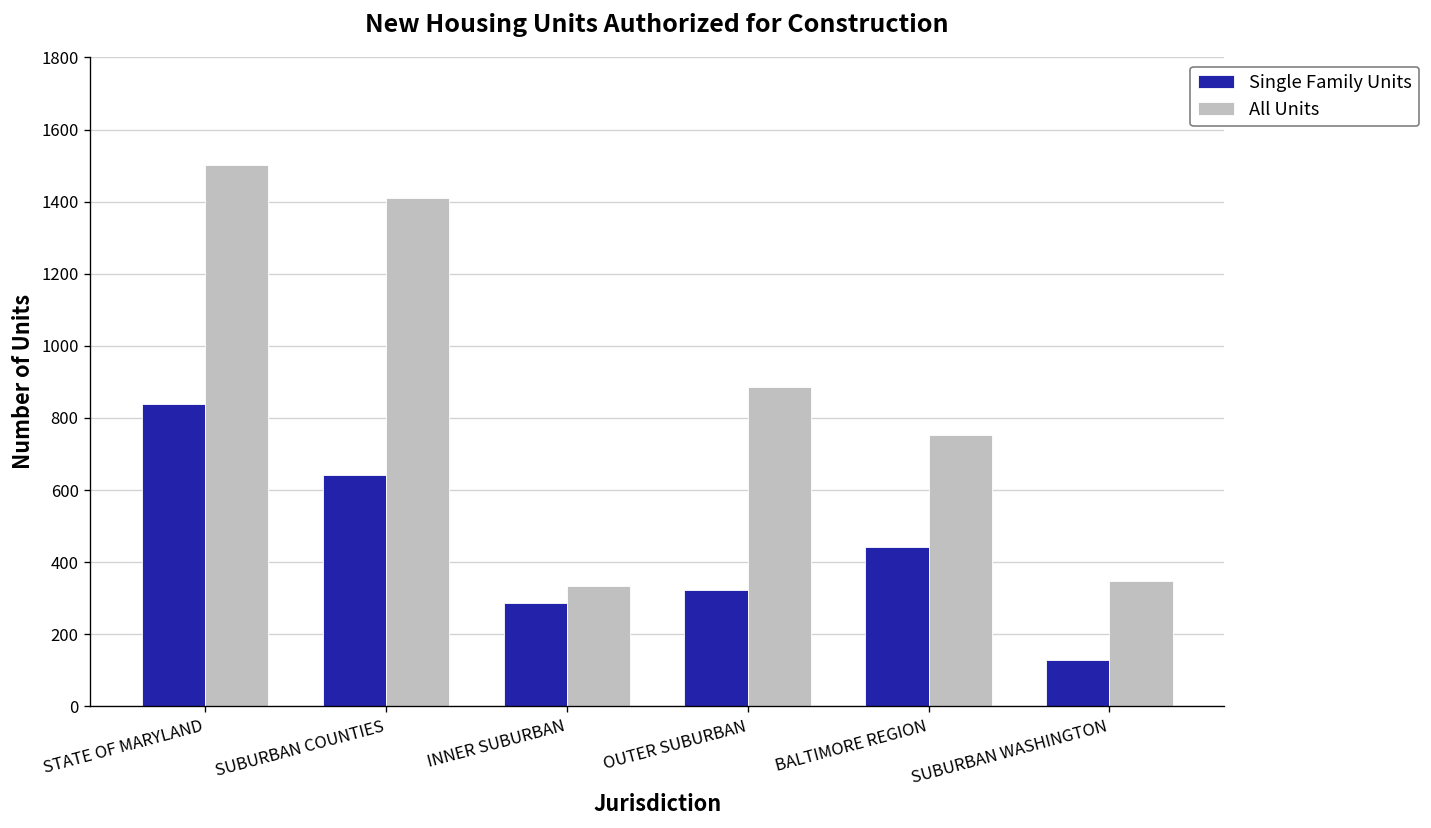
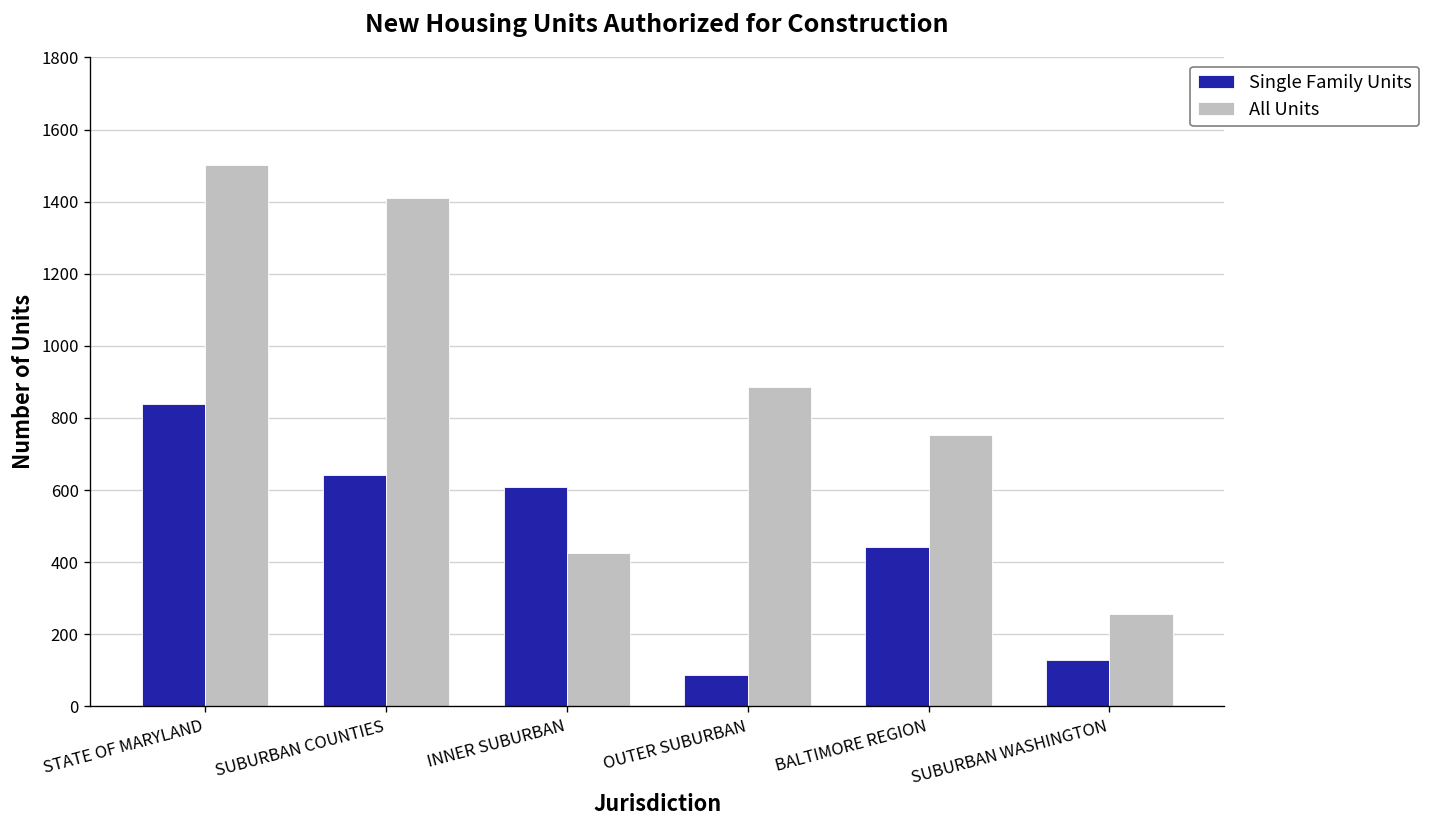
Single Family Units, INNER SUBURBAN: 290 -> 610
All Units, INNER SUBURBAN: 330 -> 430
Single Family Units, OUTER SUBURBAN: 320 -> 90
All Units, SUBURBAN WASHINGTON: 350 -> 260
